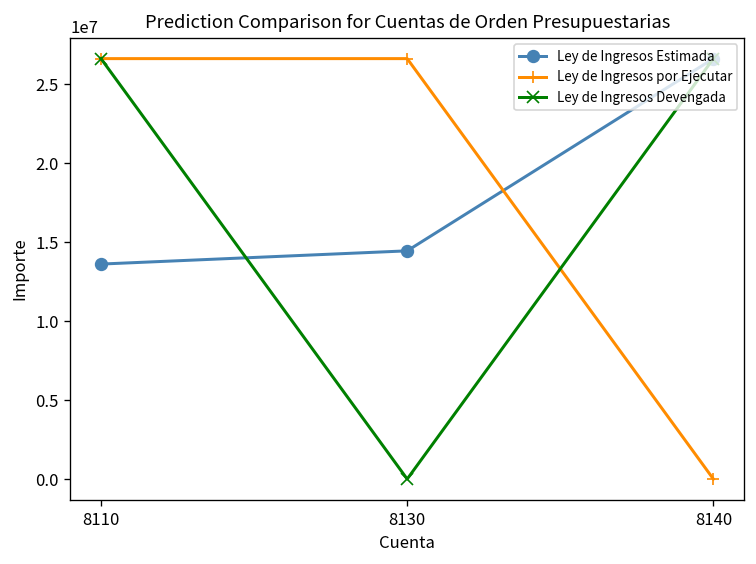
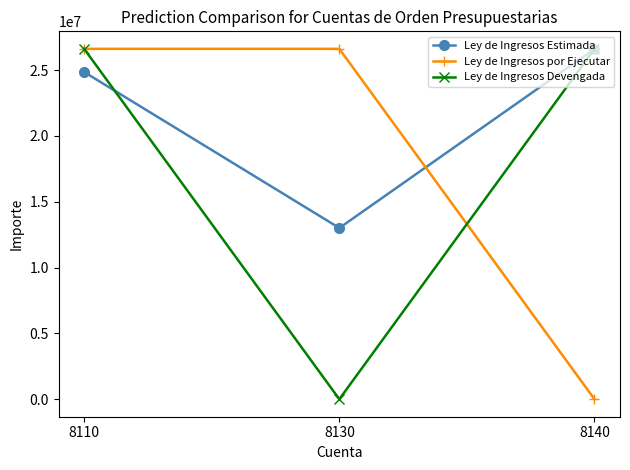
Ley de Ingresos Estimada, 8110: 13600000 -> 24900000
Ley de Ingresos Estimada, 8130: 14400000 -> 13000000
